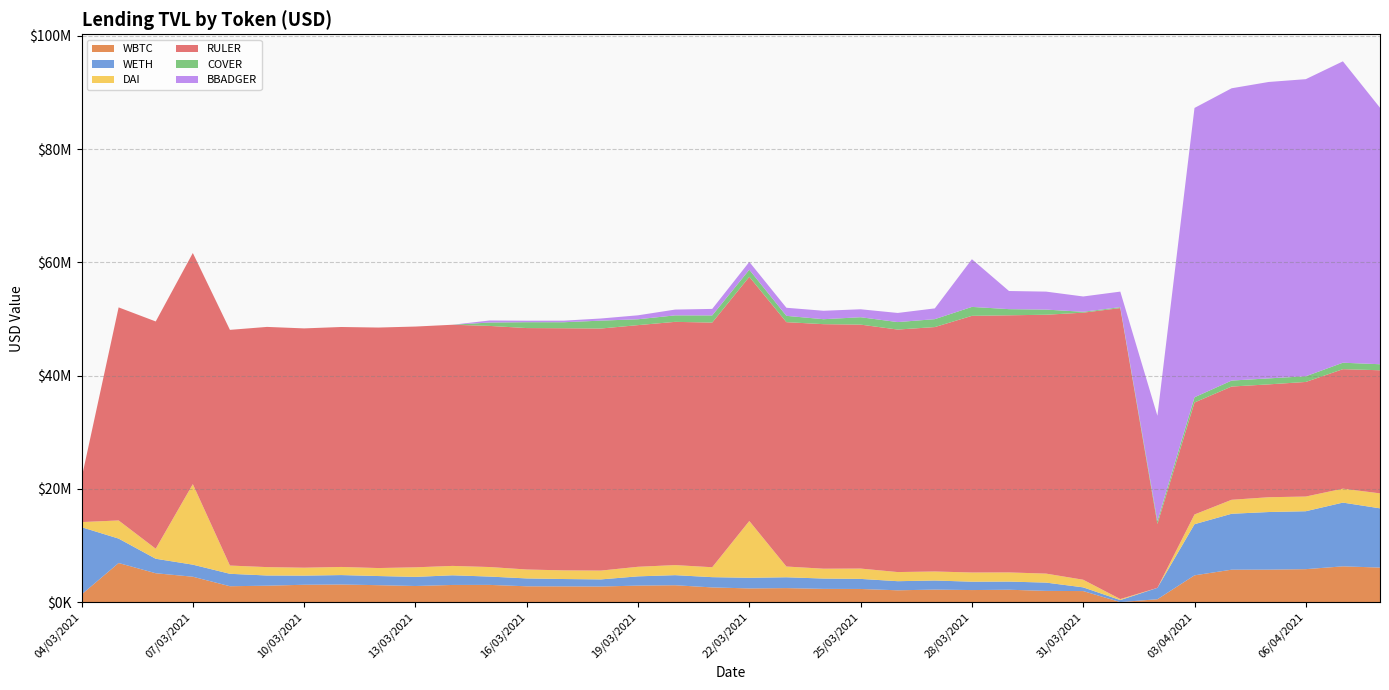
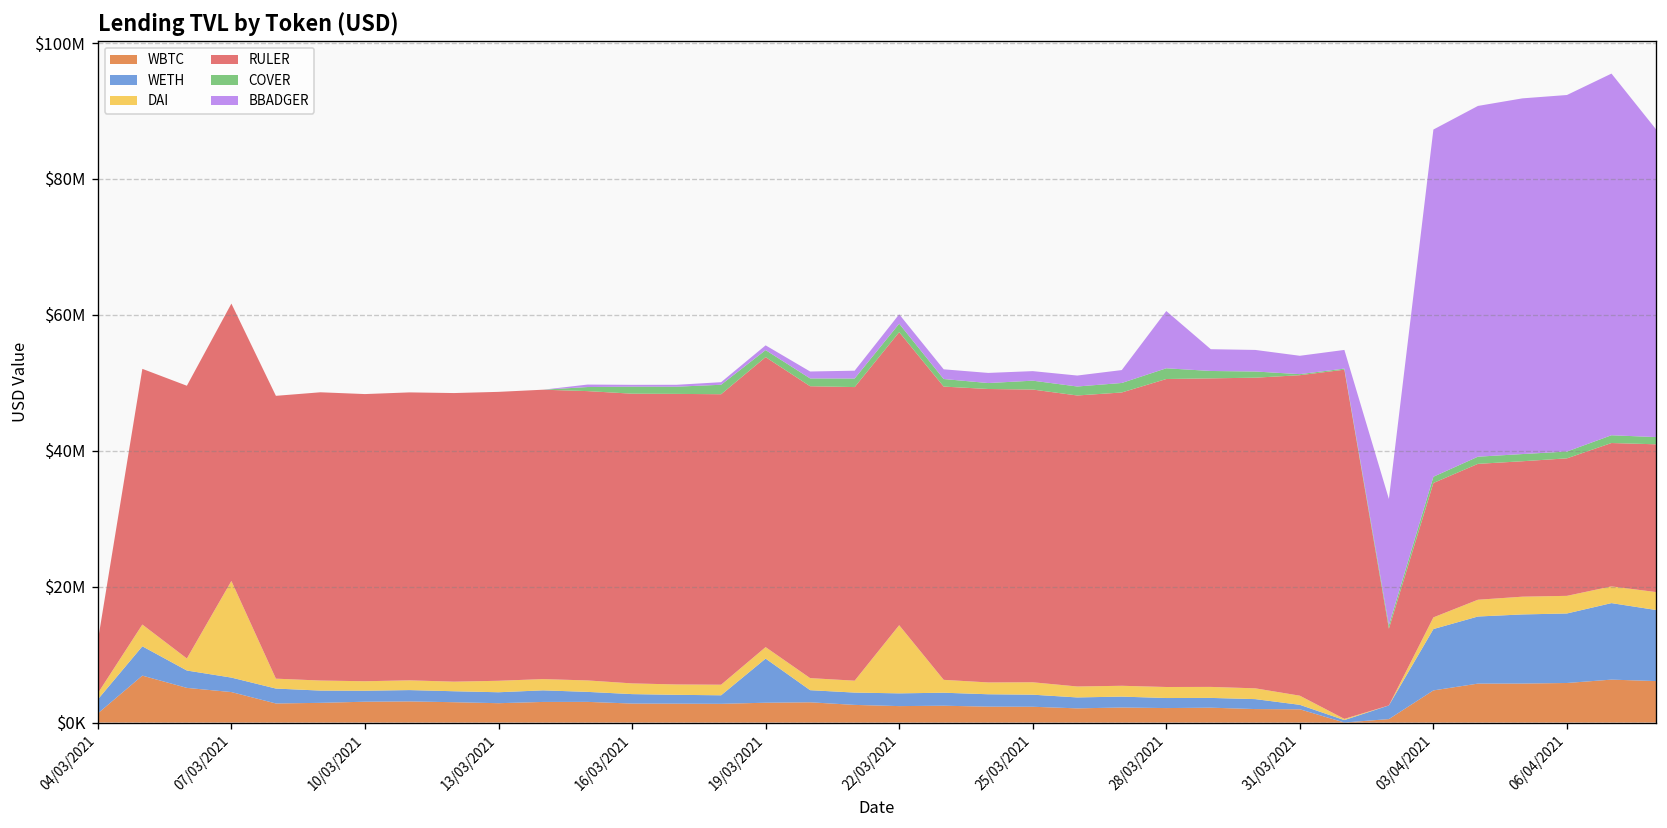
WETH, 04/03/2021: $12000000 -> $2000000
WETH, 19/03/2021: $2000000 -> $6000000
